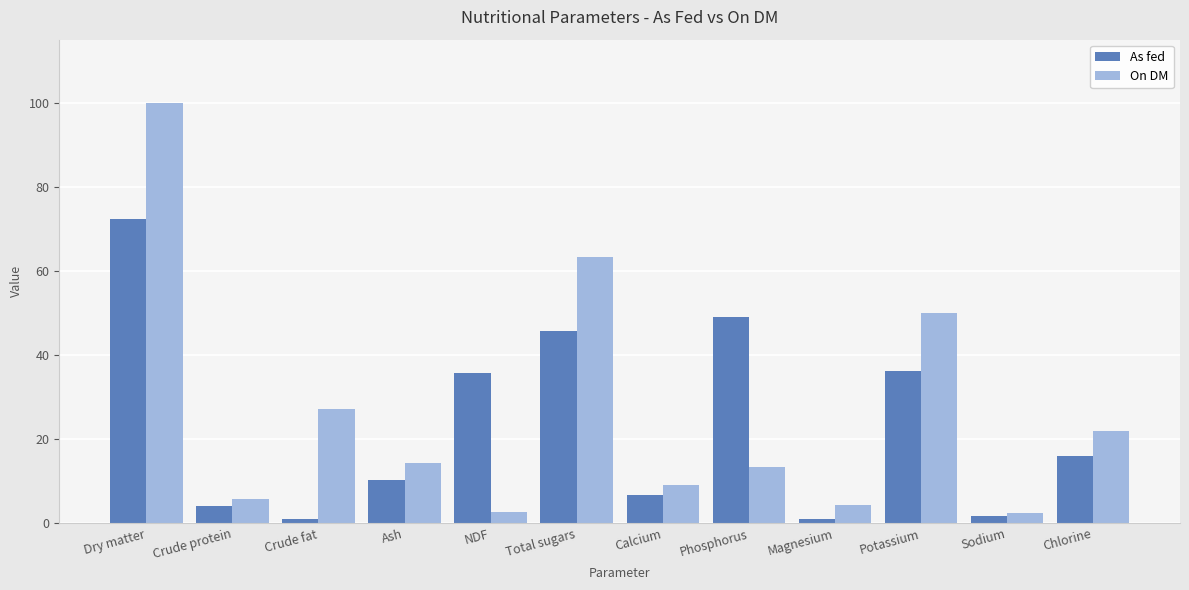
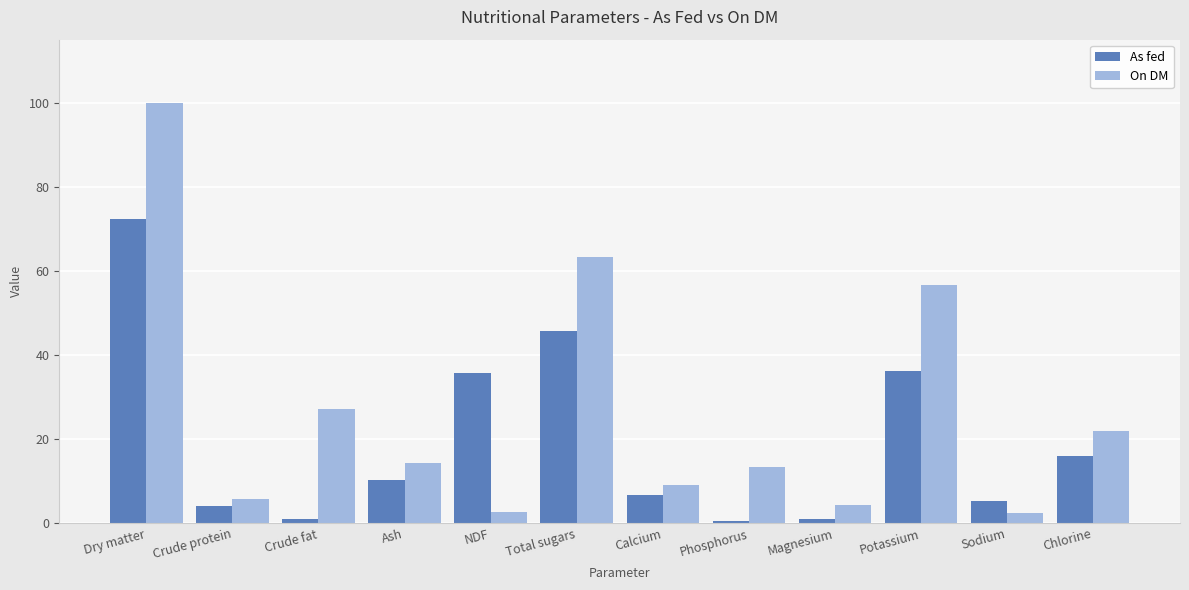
As fed, Phosphorus: 49 -> 1
On DM, Potassium: 50 -> 57
As fed, Sodium: 2 -> 5
